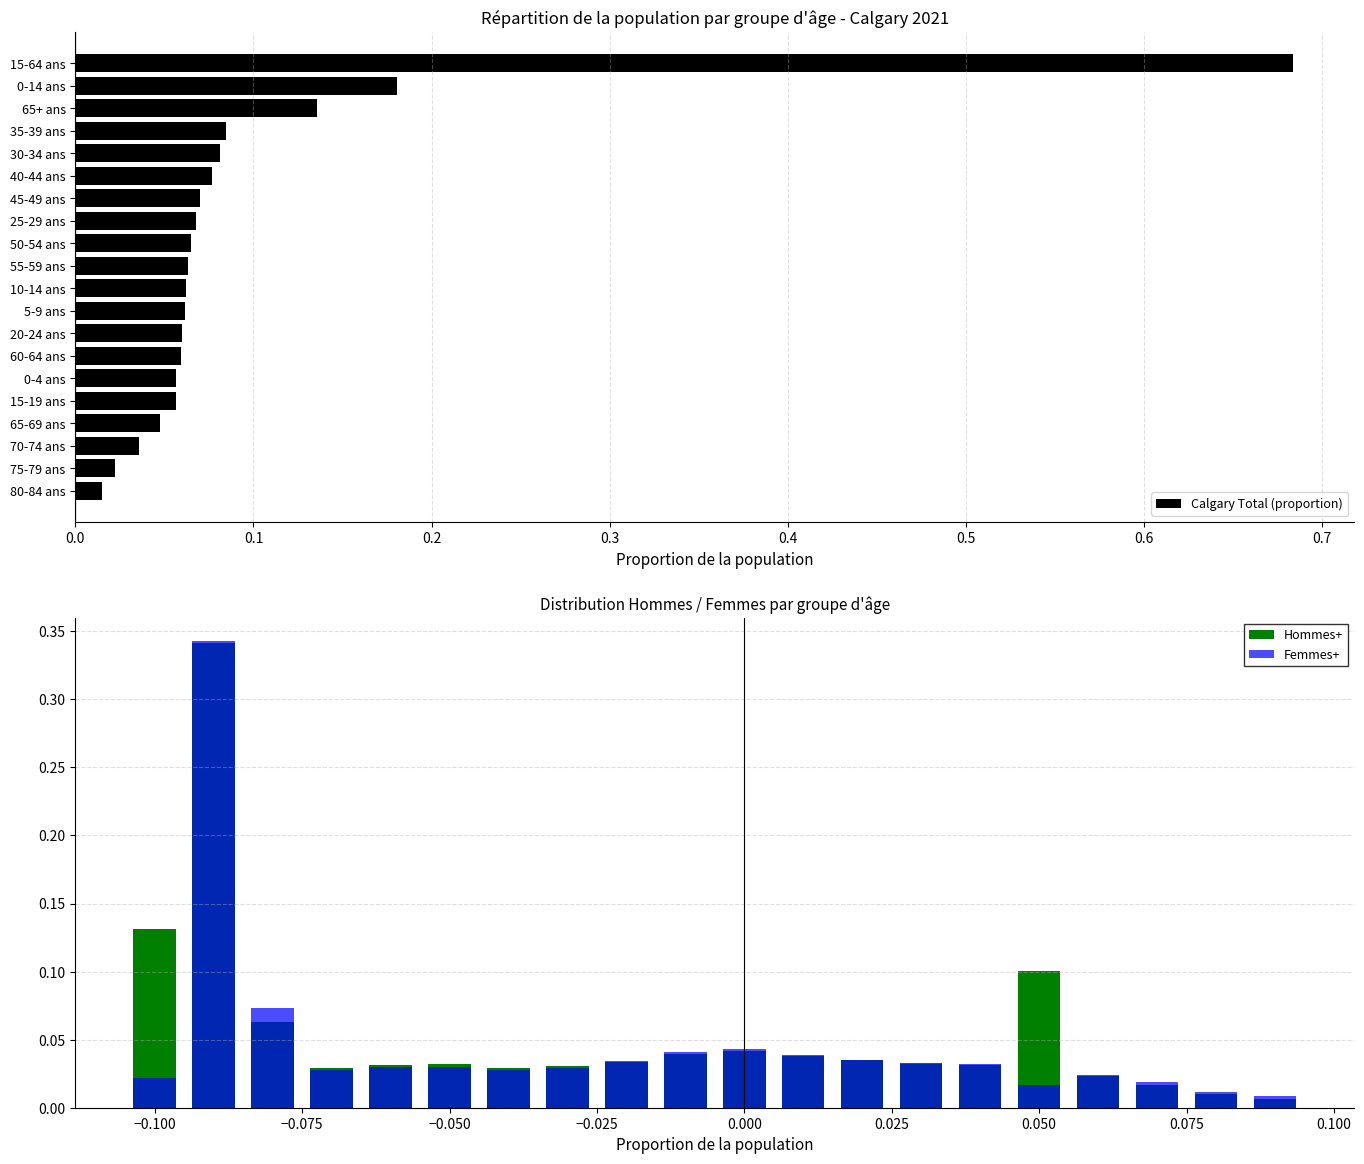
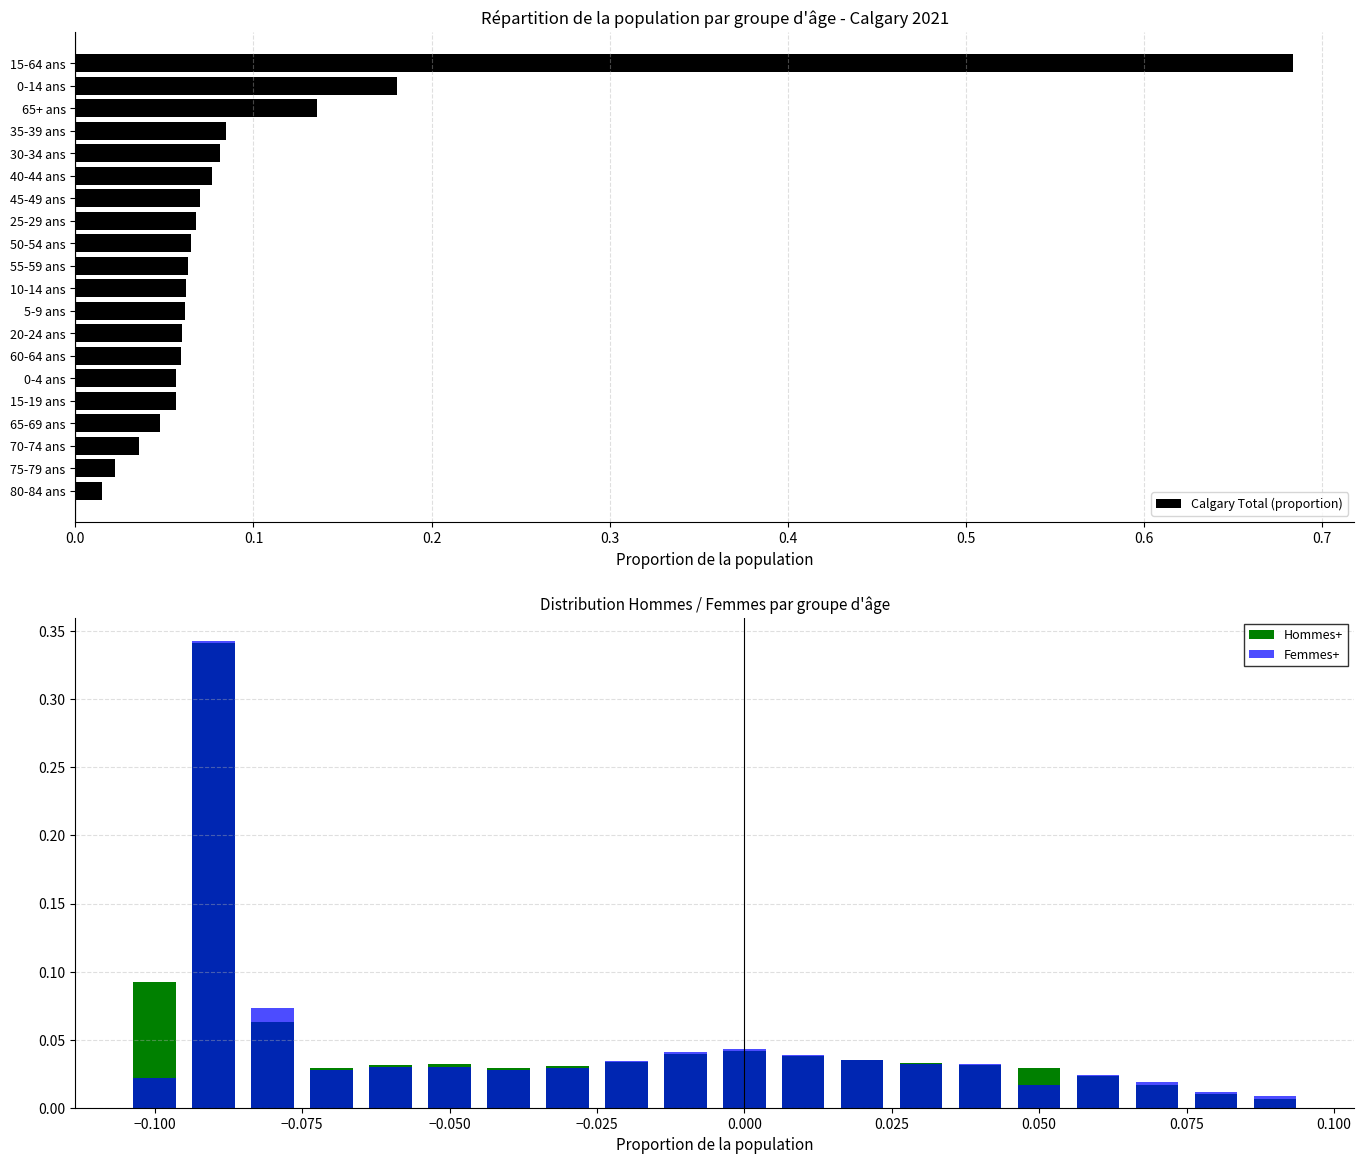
Distribution Hommes / Femmes par groupe d'âge, Hommes+, −0.100: 0.131 -> 0.093
Distribution Hommes / Femmes par groupe d'âge, Hommes+, 0.050: 0.100 -> 0.029
